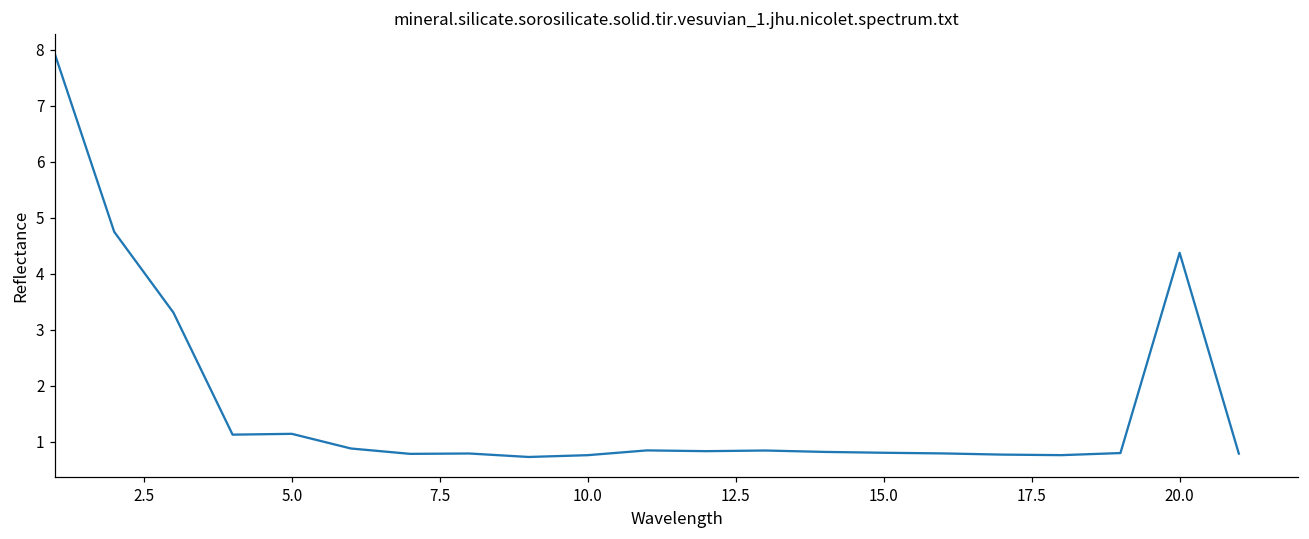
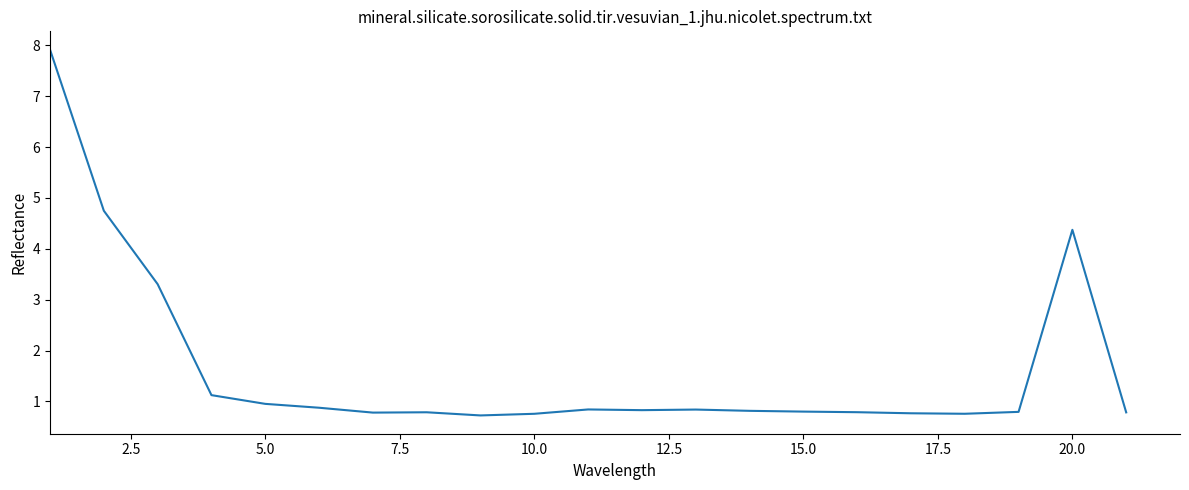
5.0: 1.1 -> 1.0
